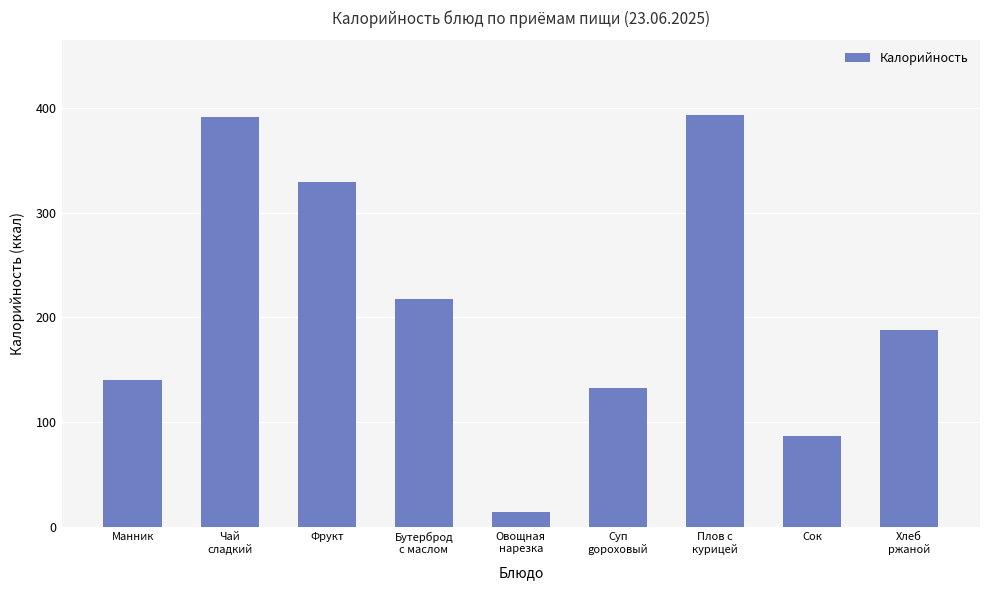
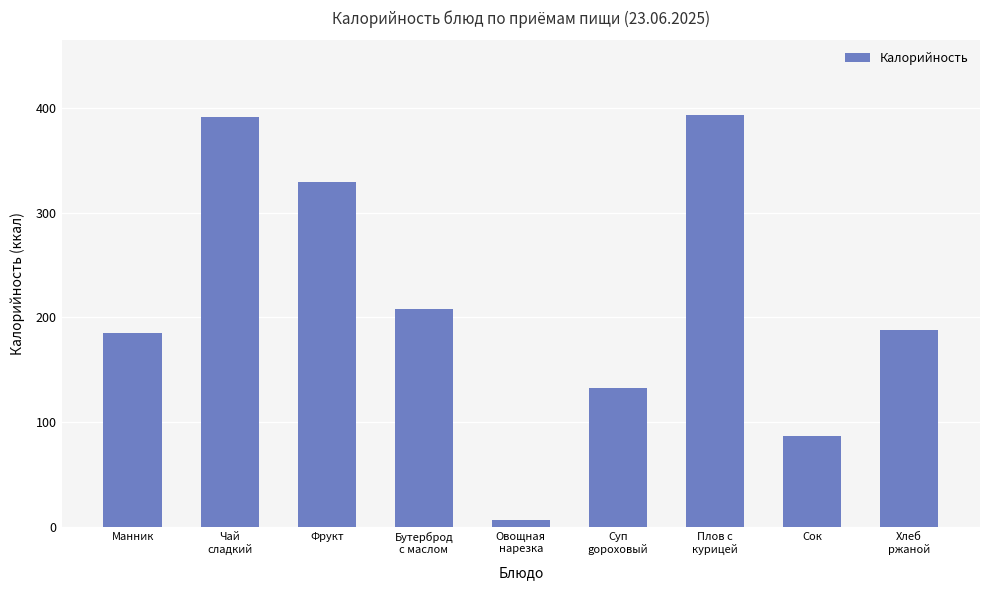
Манник: 140 -> 185
Бутерброд с маслом: 218 -> 208
Овощная нарезка: 14 -> 6
